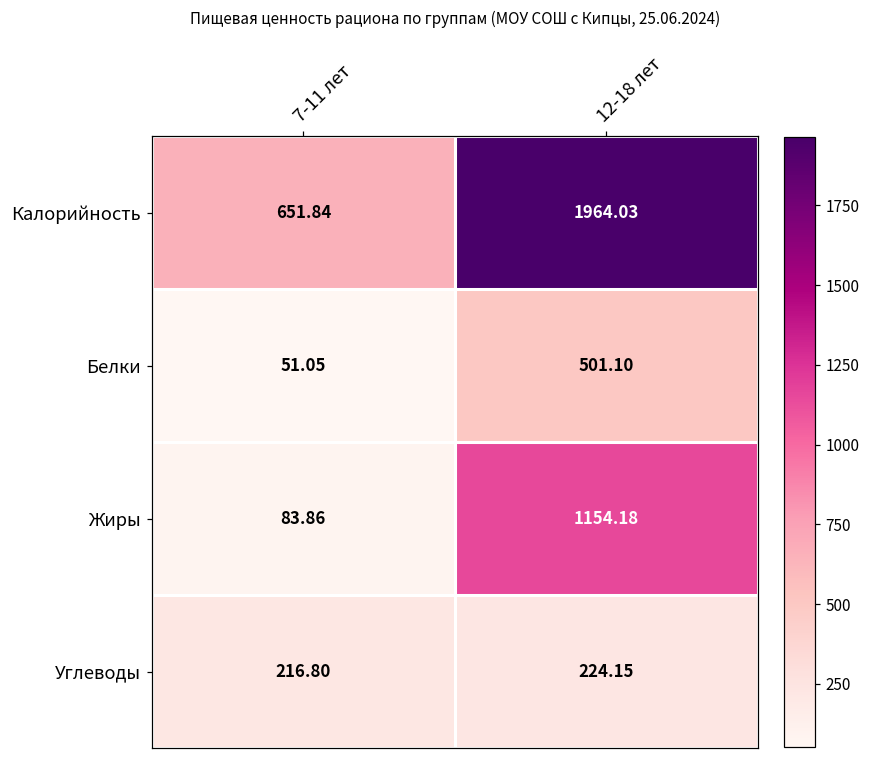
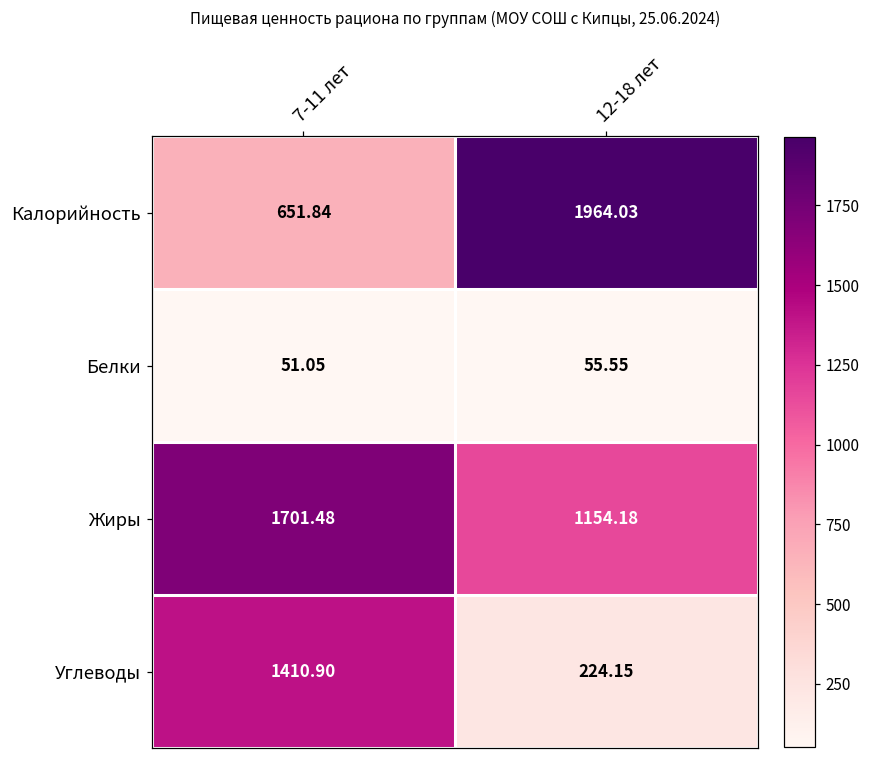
Белки, 12-18 лет: 501.10 -> 55.55
Жиры, 7-11 лет: 83.86 -> 1701.48
Углеводы, 7-11 лет: 216.80 -> 1410.90
